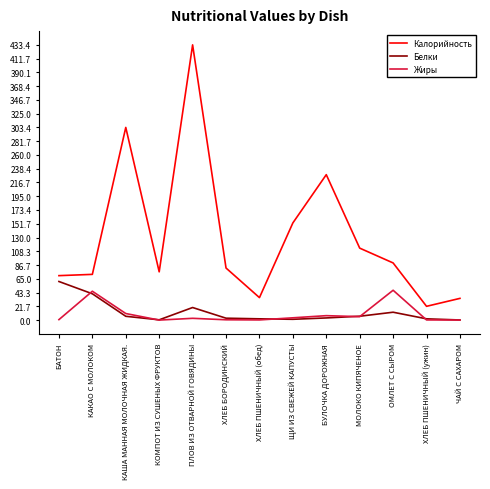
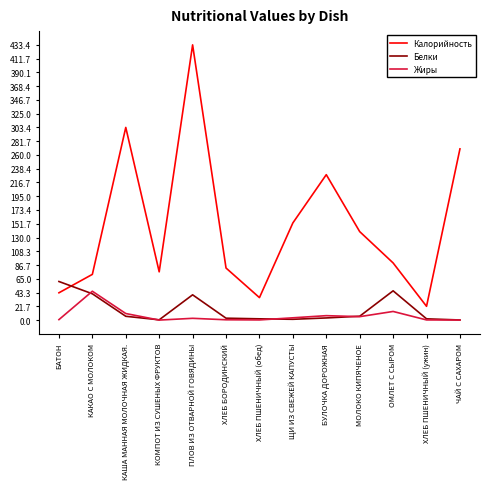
Калорийность, БАТОН: 70 -> 40
Белки, ПЛОВ ИЗ ОТВАРНОЙ ГОВЯДИНЫ: 20 -> 40
Калорийность, МОЛОКО КИПЯЧЕНОЕ: 110 -> 140
Белки, ОМЛЕТ С СЫРОМ: 10 -> 50
Жиры, ОМЛЕТ С СЫРОМ: 50 -> 10
Калорийность, ЧАЙ С САХАРОМ: 30 -> 270
